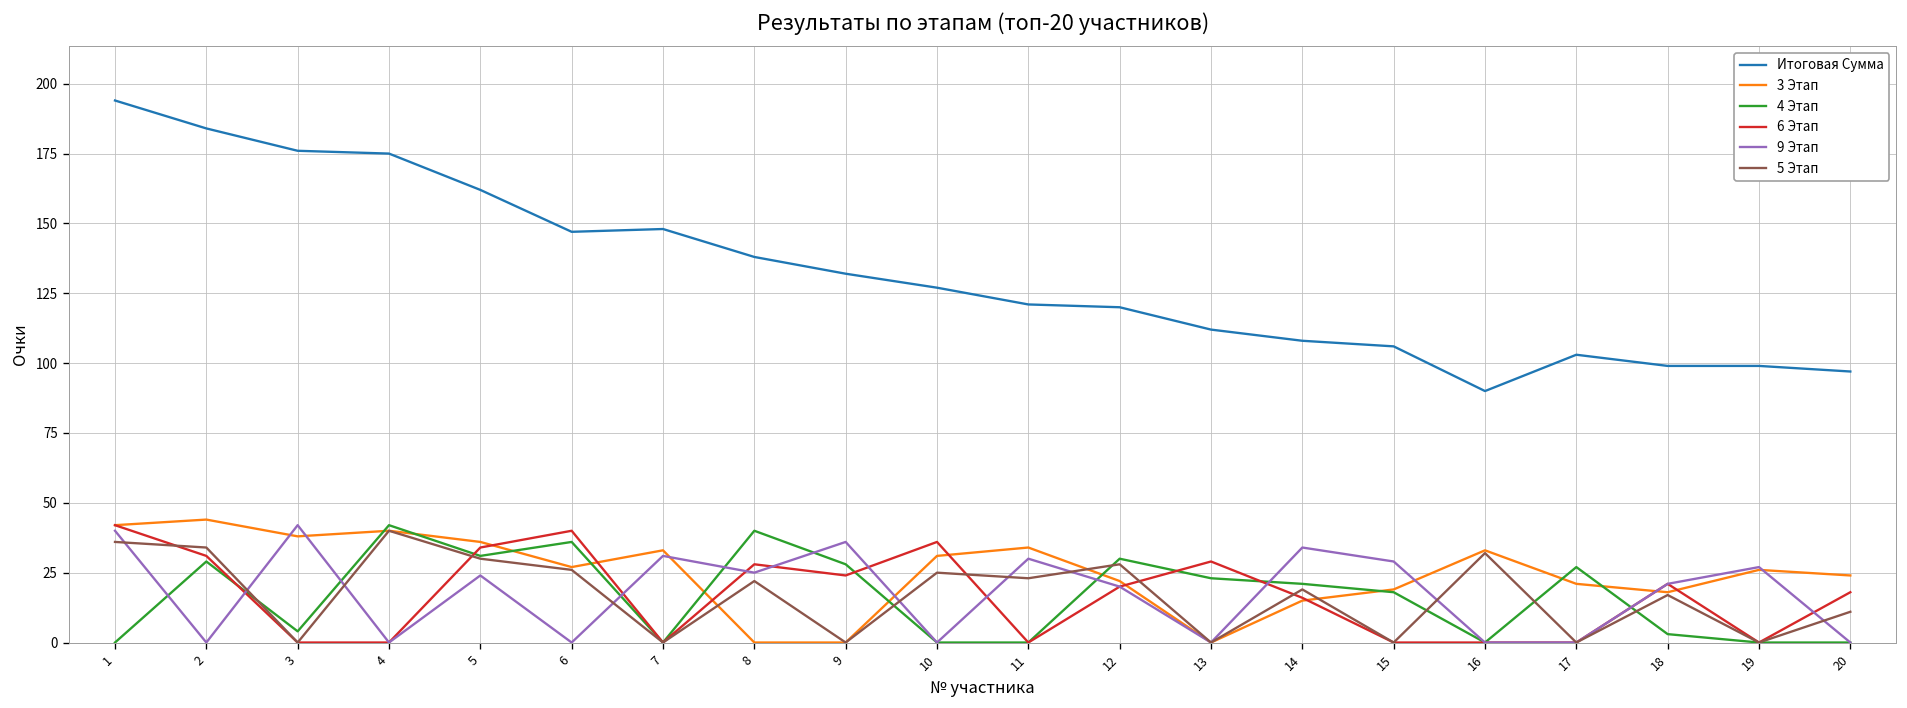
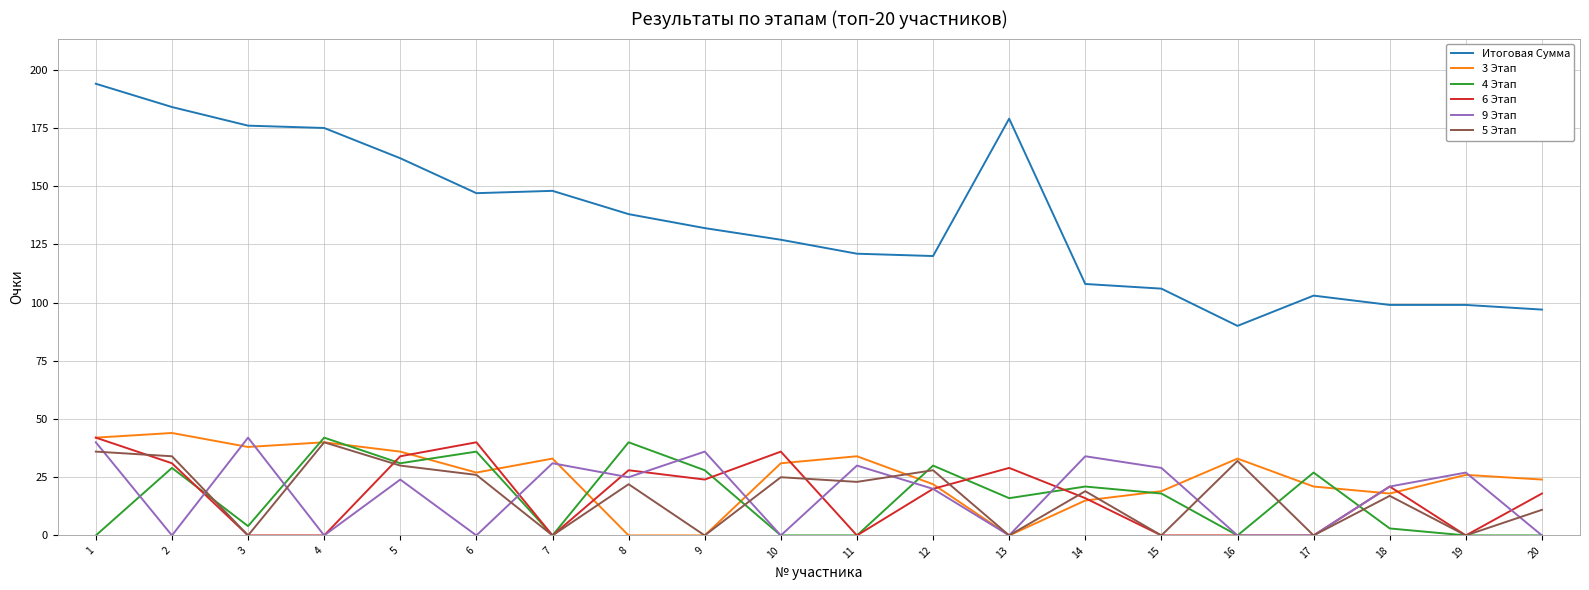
Итоговая Сумма, 13: 112 -> 179
4 Этап, 13: 23 -> 16
